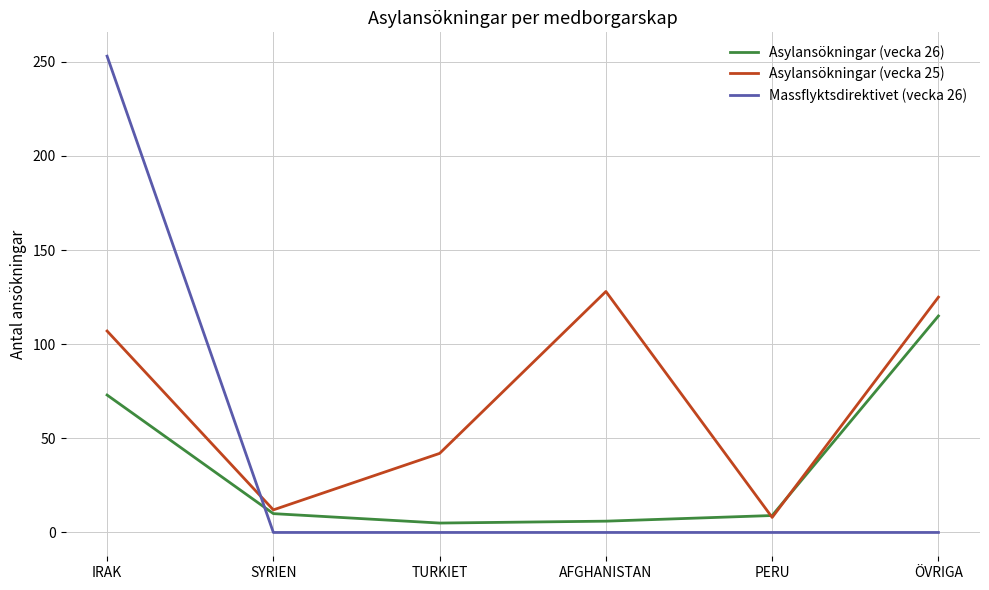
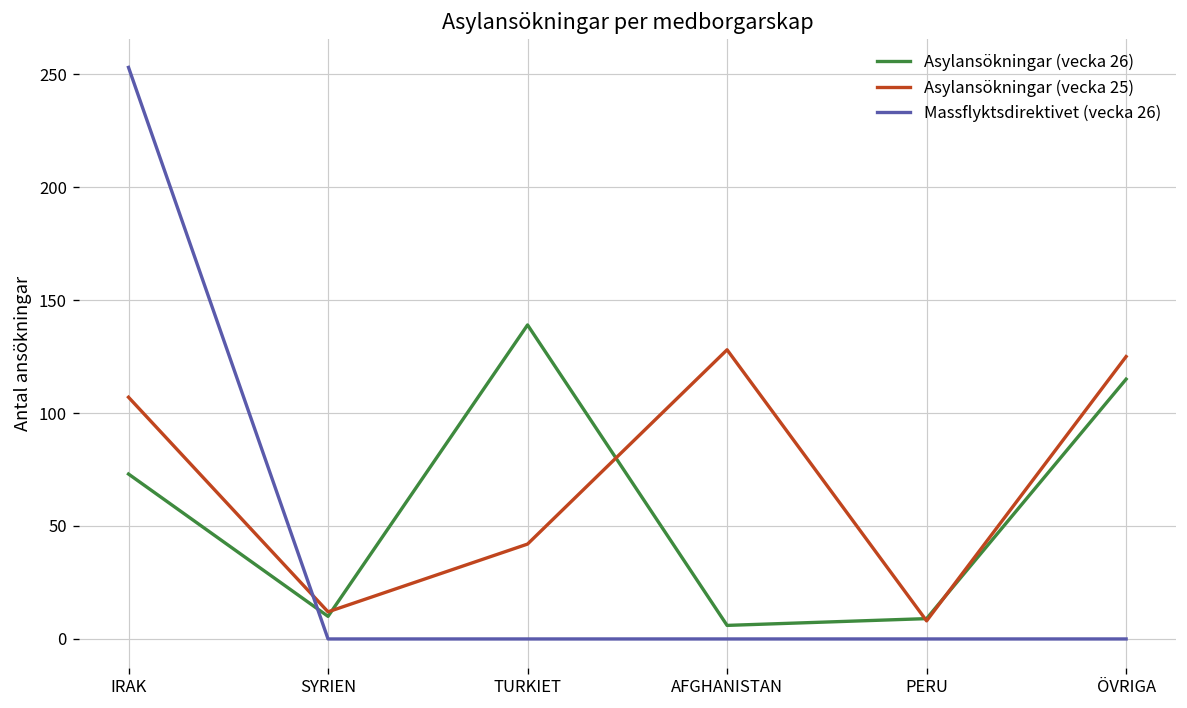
Asylansökningar (vecka 26), TURKIET: 5 -> 139
